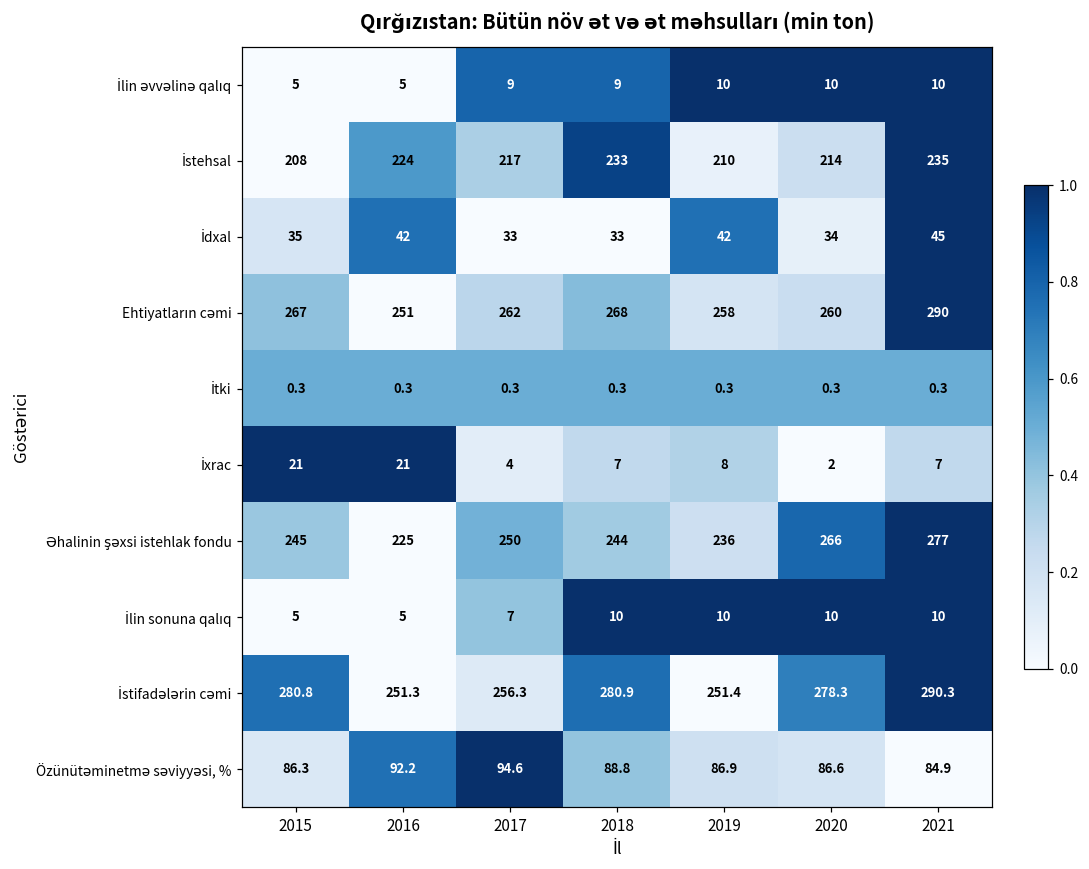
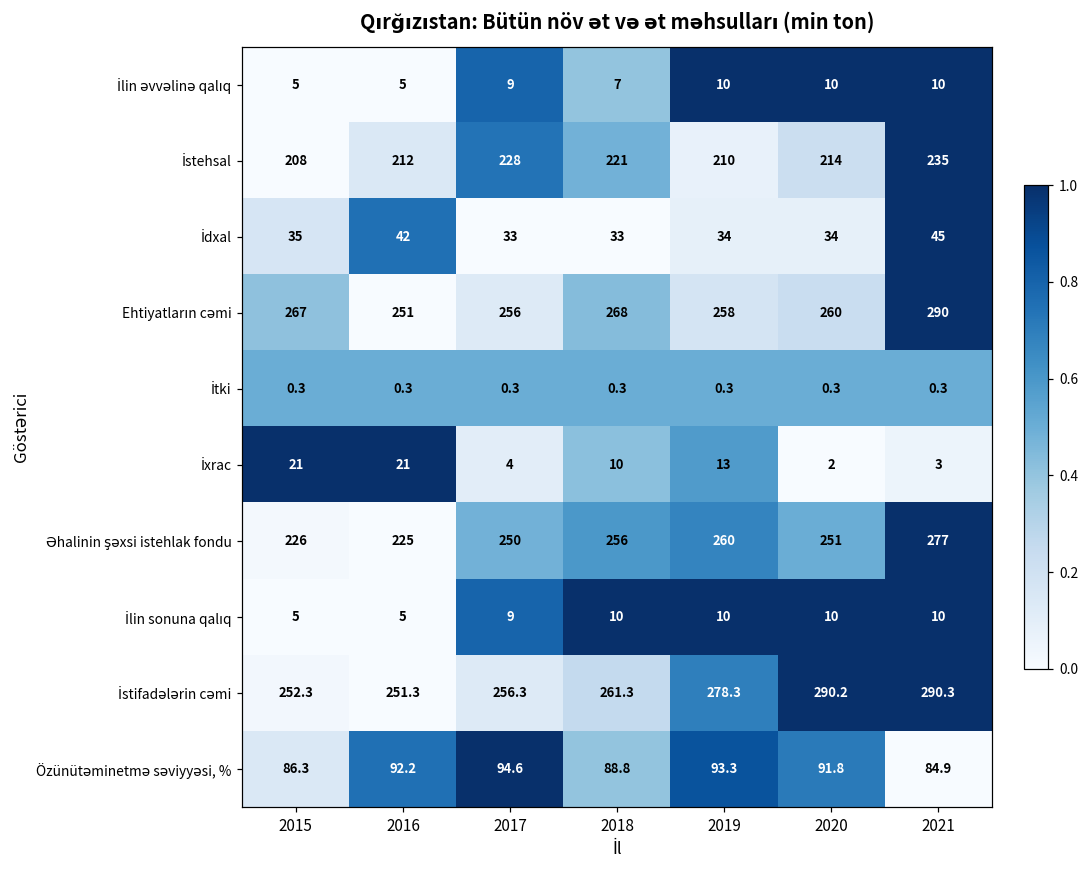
İlin əvvəlinə qalıq, 2018: 9 -> 7
İstehsal, 2016: 224 -> 212
İstehsal, 2017: 217 -> 228
İstehsal, 2018: 233 -> 221
İdxal, 2019: 42 -> 34
Ehtiyatların cəmi, 2017: 262 -> 256
İxrac, 2018: 7 -> 10
İxrac, 2019: 8 -> 13
İxrac, 2021: 7 -> 3
Əhalinin şəxsi istehlak fondu, 2015: 245 -> 226
Əhalinin şəxsi istehlak fondu, 2018: 244 -> 256
Əhalinin şəxsi istehlak fondu, 2019: 236 -> 260
Əhalinin şəxsi istehlak fondu, 2020: 266 -> 251
İlin sonuna qalıq, 2017: 7 -> 9
İstifadələrin cəmi, 2015: 280.8 -> 252.3
İstifadələrin cəmi, 2018: 280.9 -> 261.3
İstifadələrin cəmi, 2019: 251.4 -> 278.3
İstifadələrin cəmi, 2020: 278.3 -> 290.2
Özünütəminetmə səviyyəsi, %, 2019: 86.9 -> 93.3
Özünütəminetmə səviyyəsi, %, 2020: 86.6 -> 91.8
